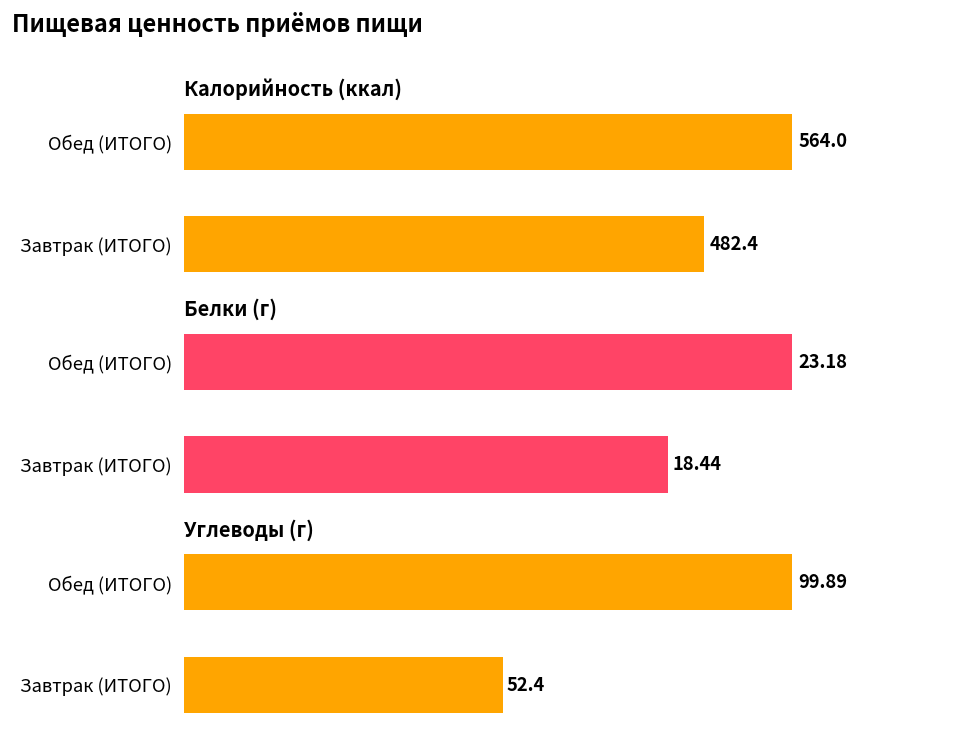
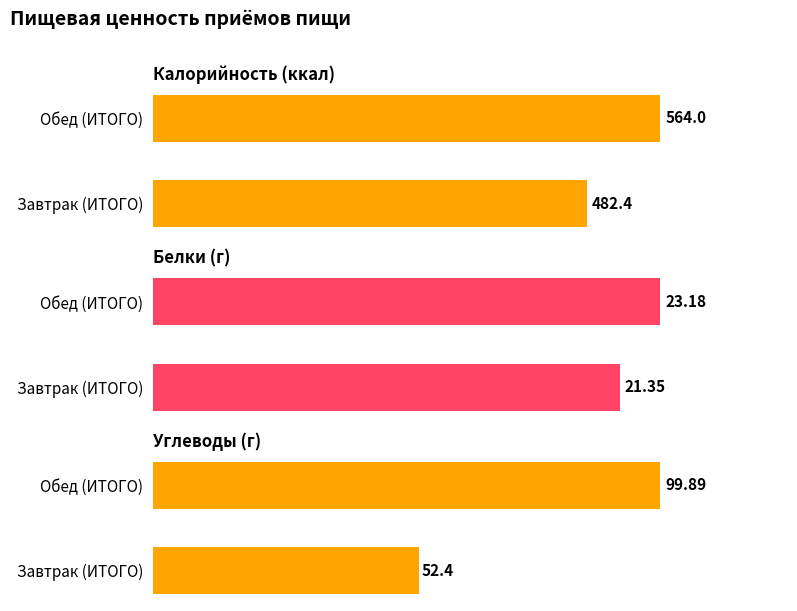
Белки (г), Завтрак (ИТОГО): 18.44 -> 21.35
